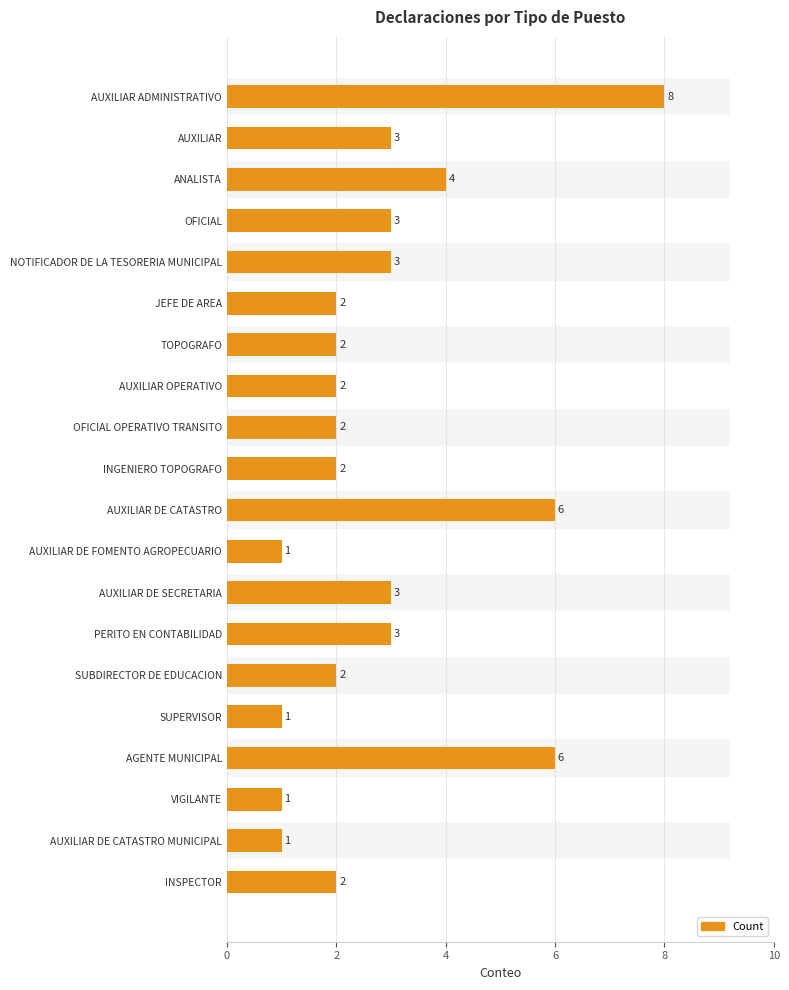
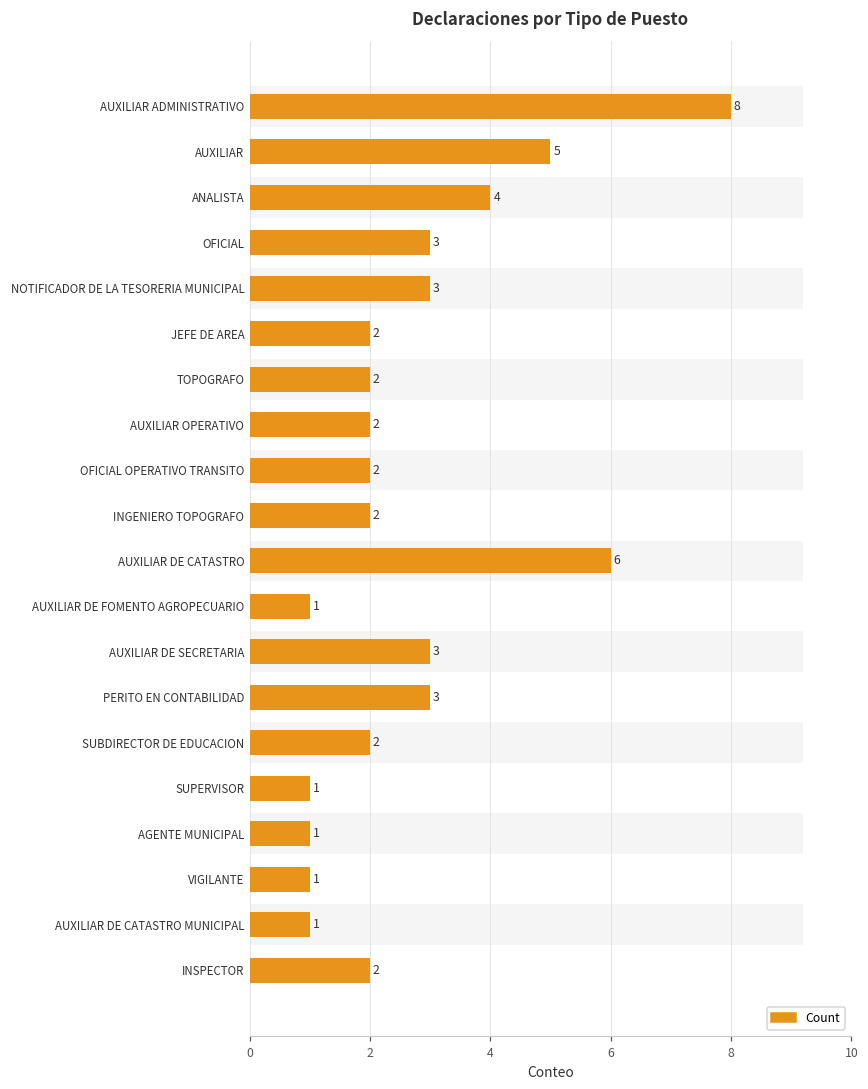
Count, AUXILIAR: 3 -> 5
Count, AGENTE MUNICIPAL: 6 -> 1
